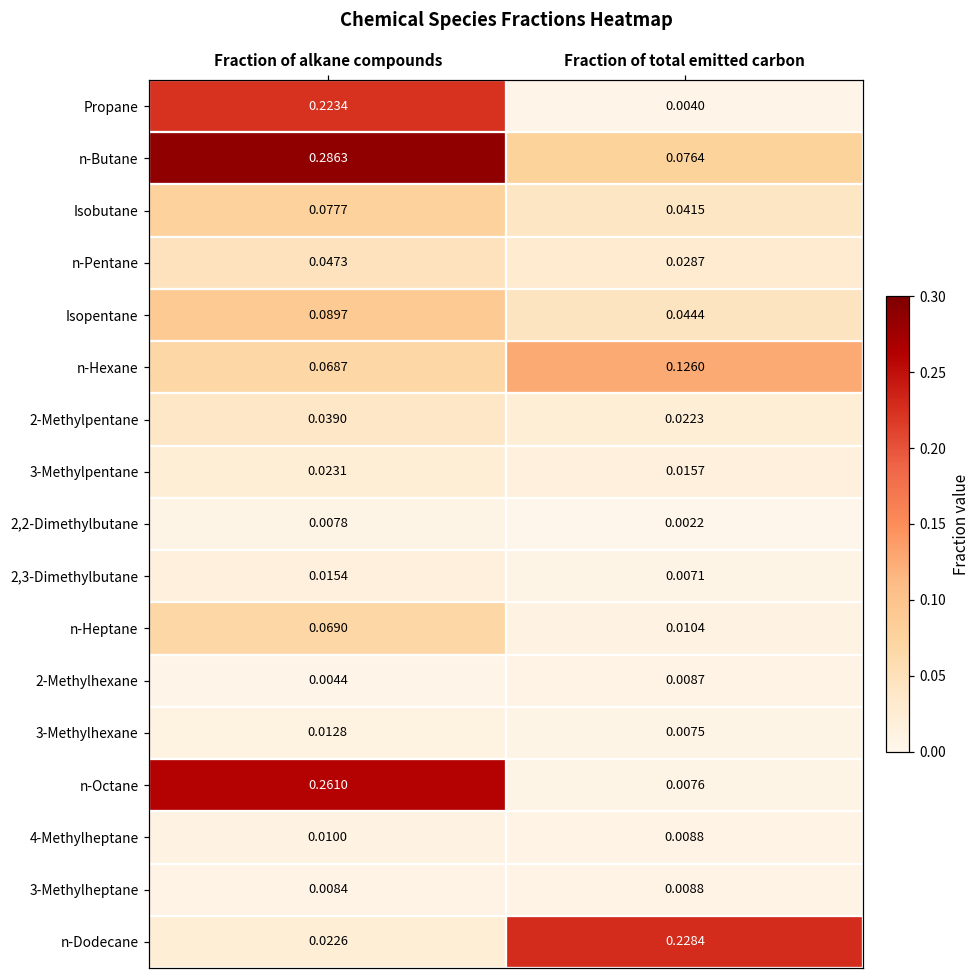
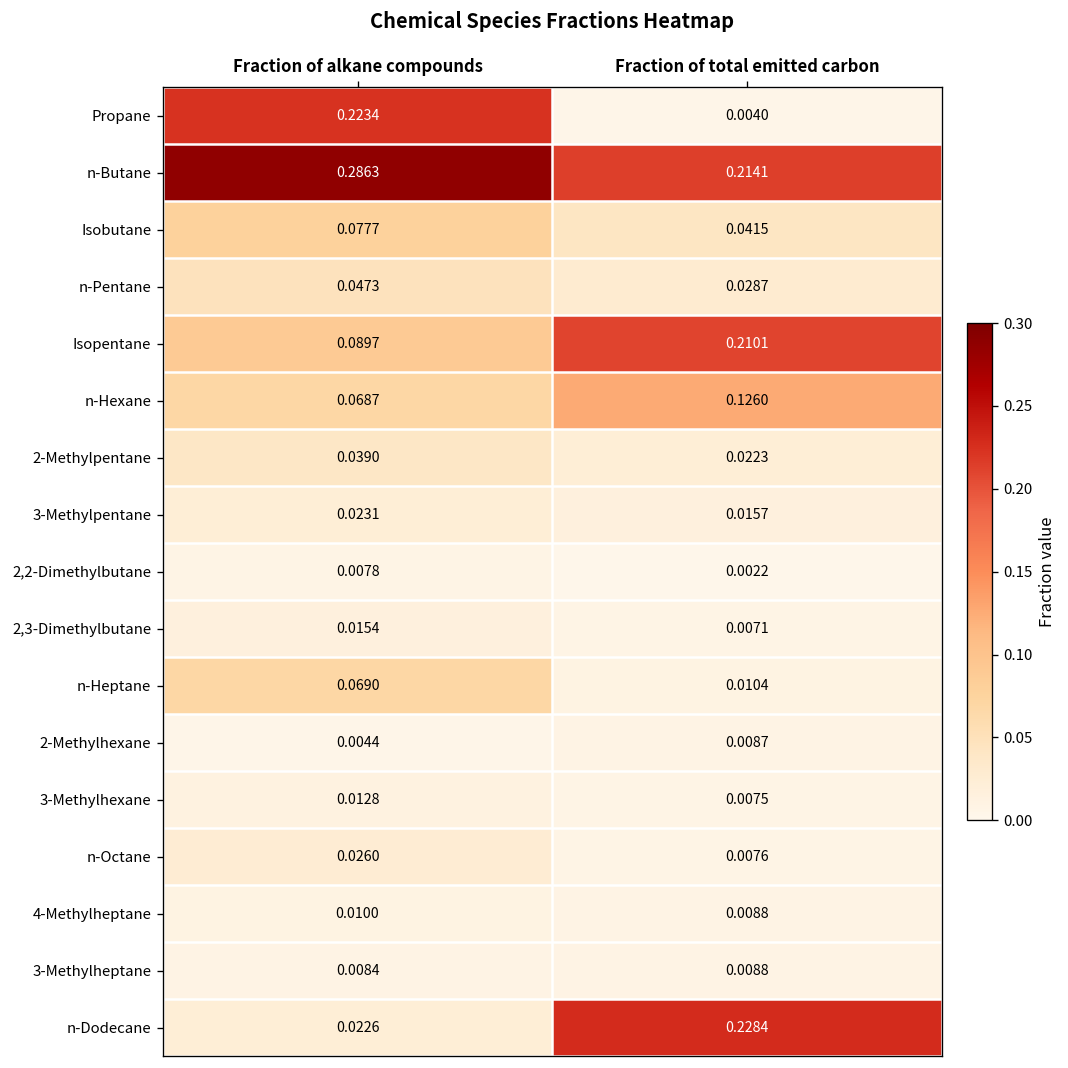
n-Butane, Fraction of total emitted carbon: 0.0764 -> 0.2141
Isopentane, Fraction of total emitted carbon: 0.0444 -> 0.2101
n-Octane, Fraction of alkane compounds: 0.2610 -> 0.0260
